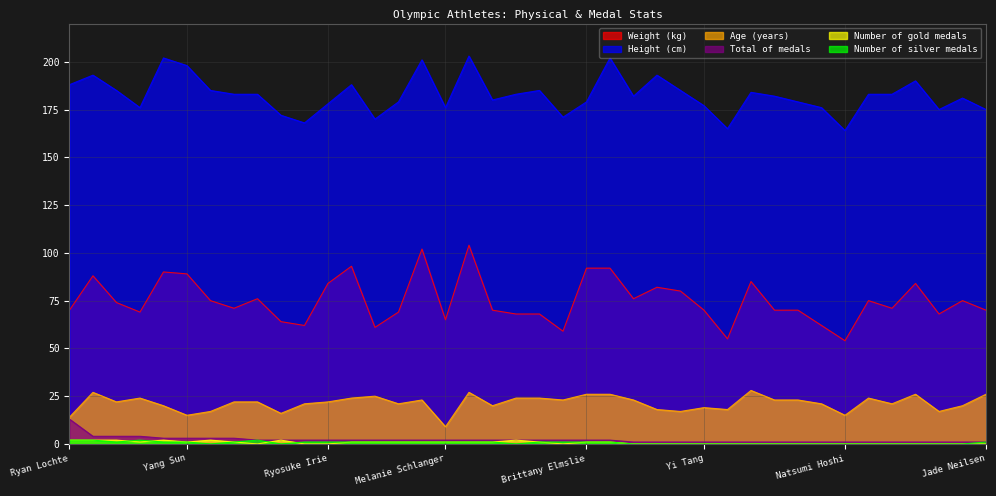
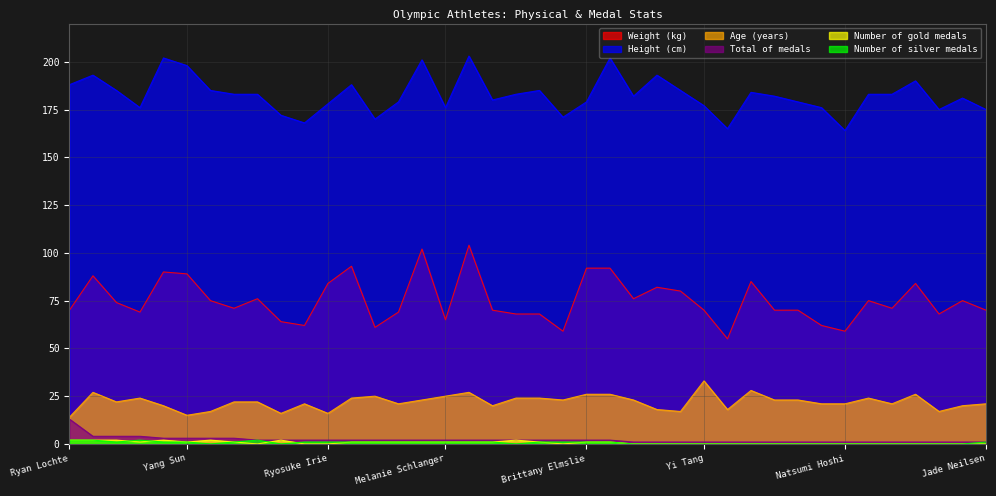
Age (years), Ryosuke Irie: 22 -> 16
Age (years), Melanie Schlanger: 9 -> 25
Age (years), Yi Tang: 19 -> 33
Weight (kg), Natsumi Hoshi: 54 -> 59
Age (years), Natsumi Hoshi: 15 -> 21
Age (years), Jade Neilsen: 26 -> 21
